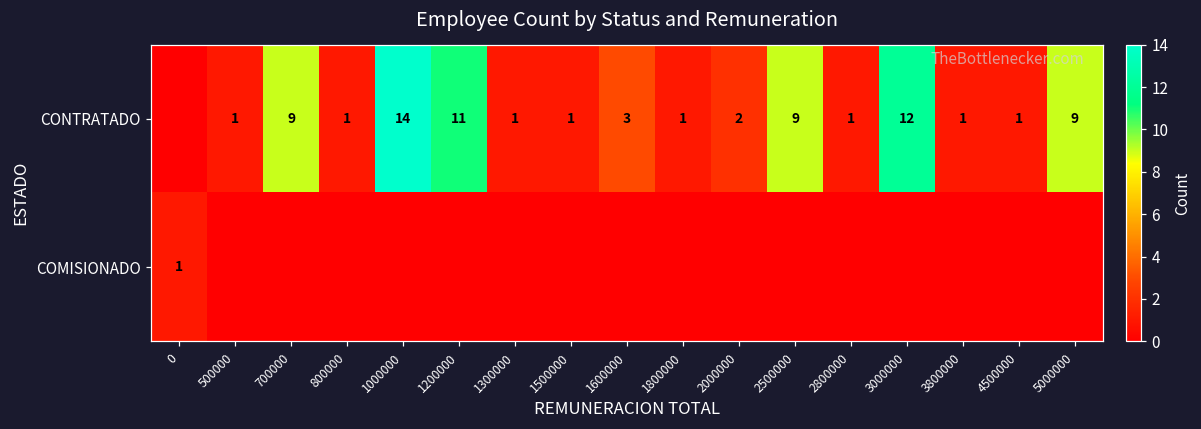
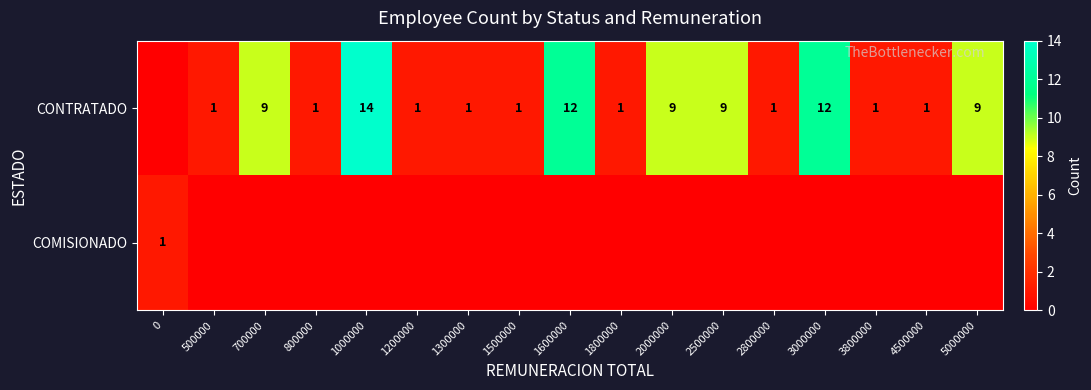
CONTRATADO, 1200000: 11 -> 1
CONTRATADO, 1600000: 3 -> 12
CONTRATADO, 2000000: 2 -> 9
